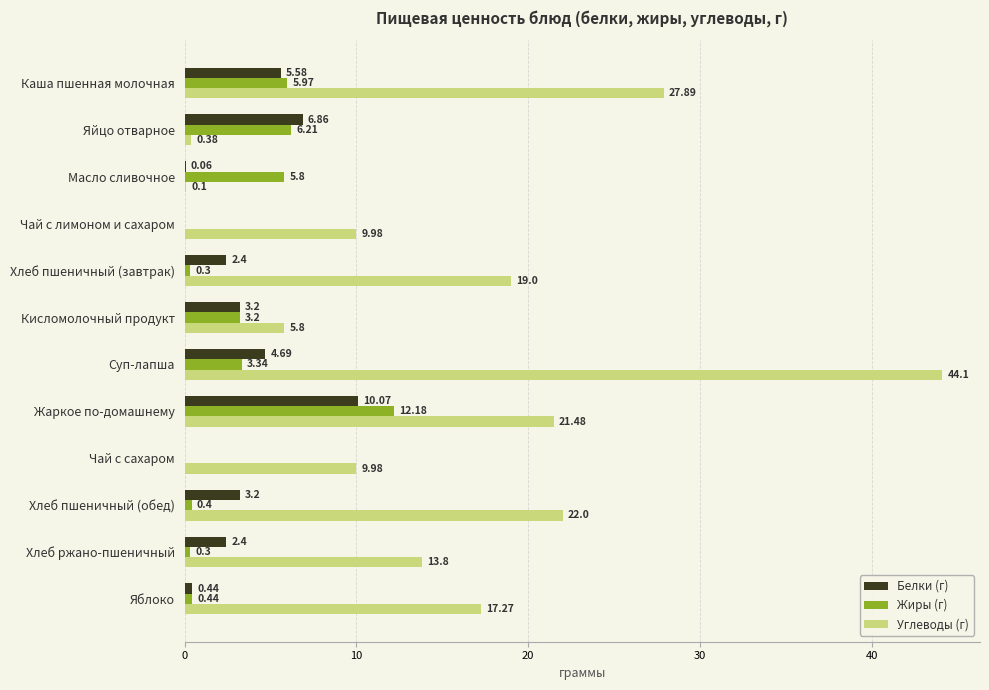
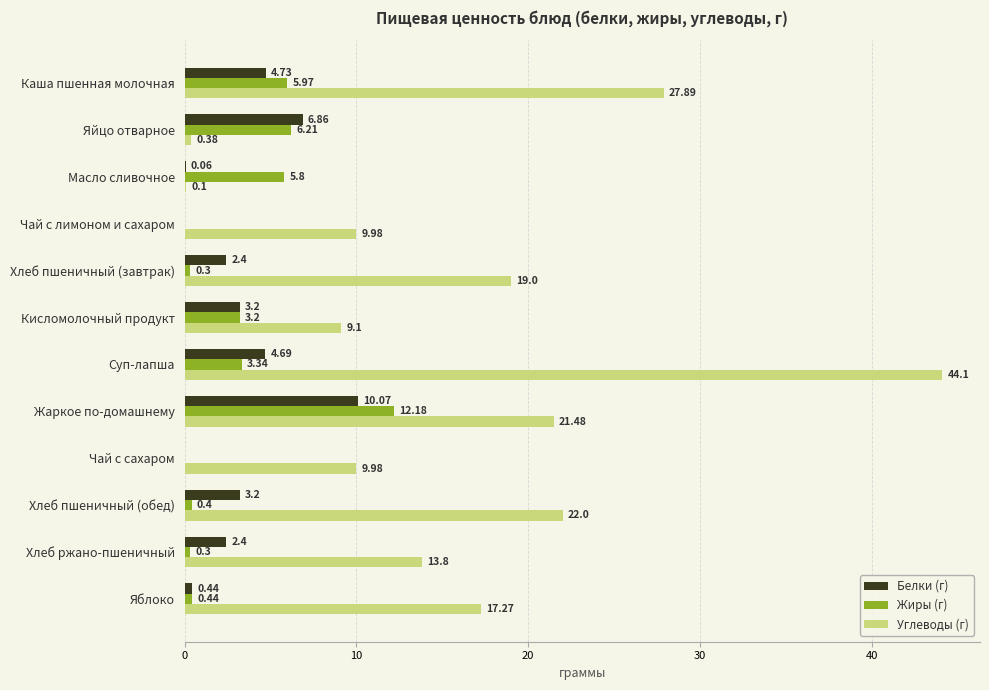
Белки (г), Каша пшенная молочная: 5.58 -> 4.73
Углеводы (г), Кисломолочный продукт: 5.8 -> 9.1
